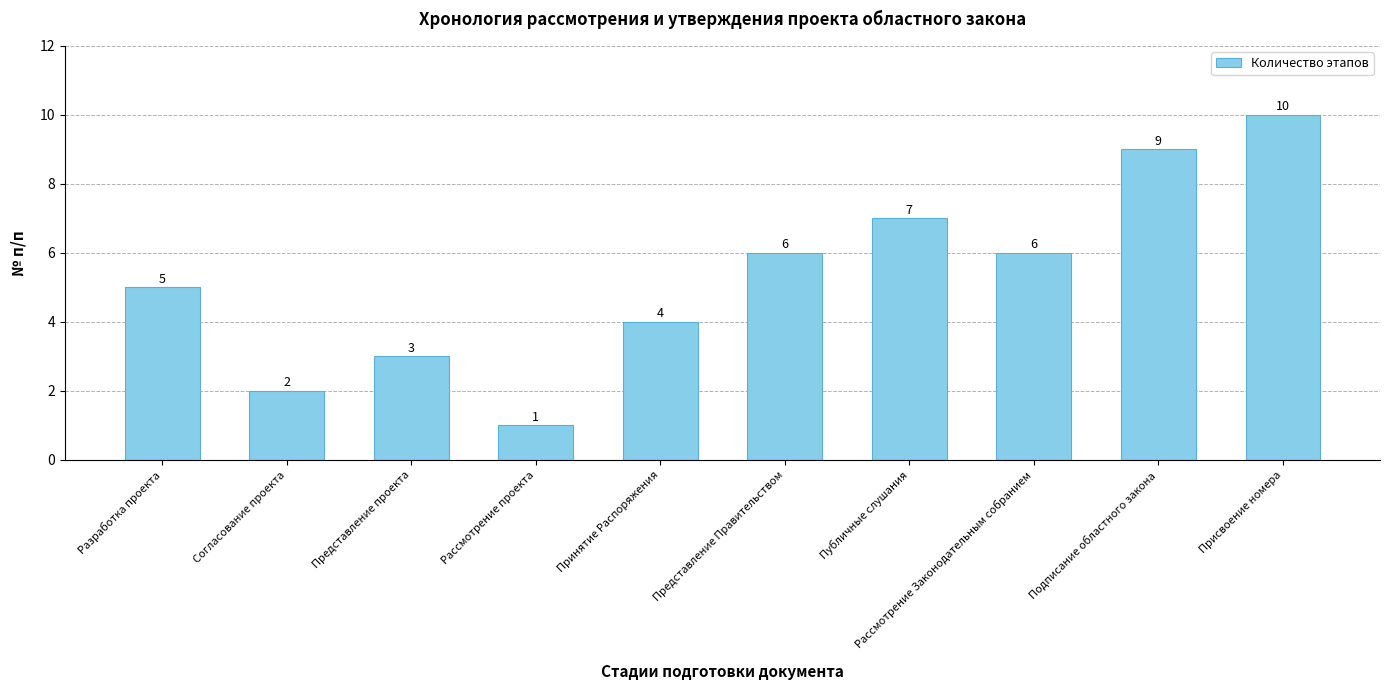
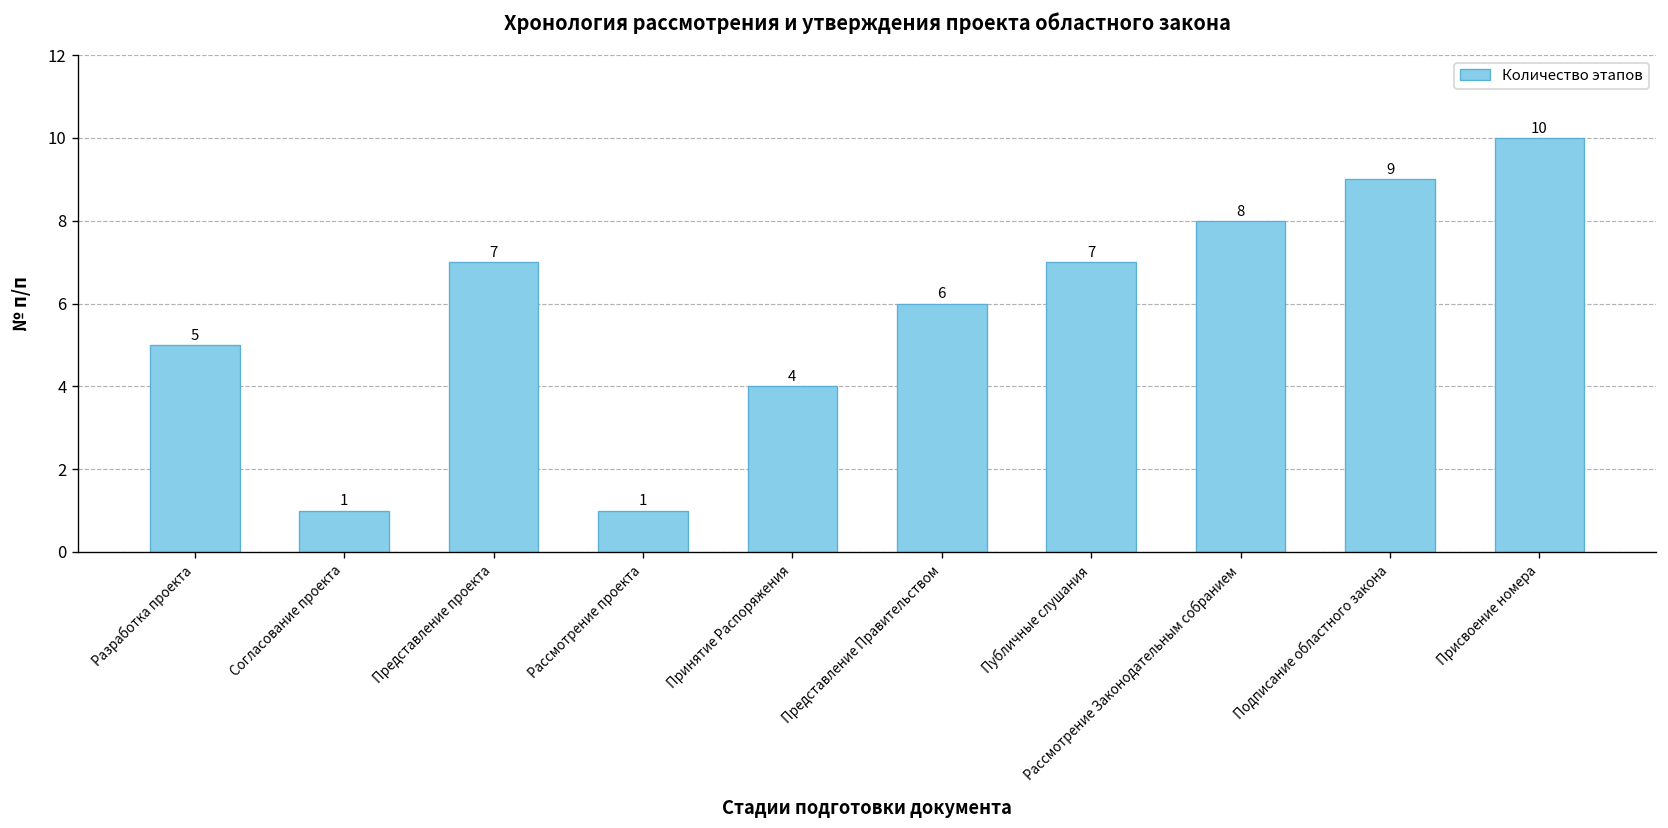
Согласование проекта: 2 -> 1
Представление проекта: 3 -> 7
Рассмотрение Законодательным собранием: 6 -> 8
